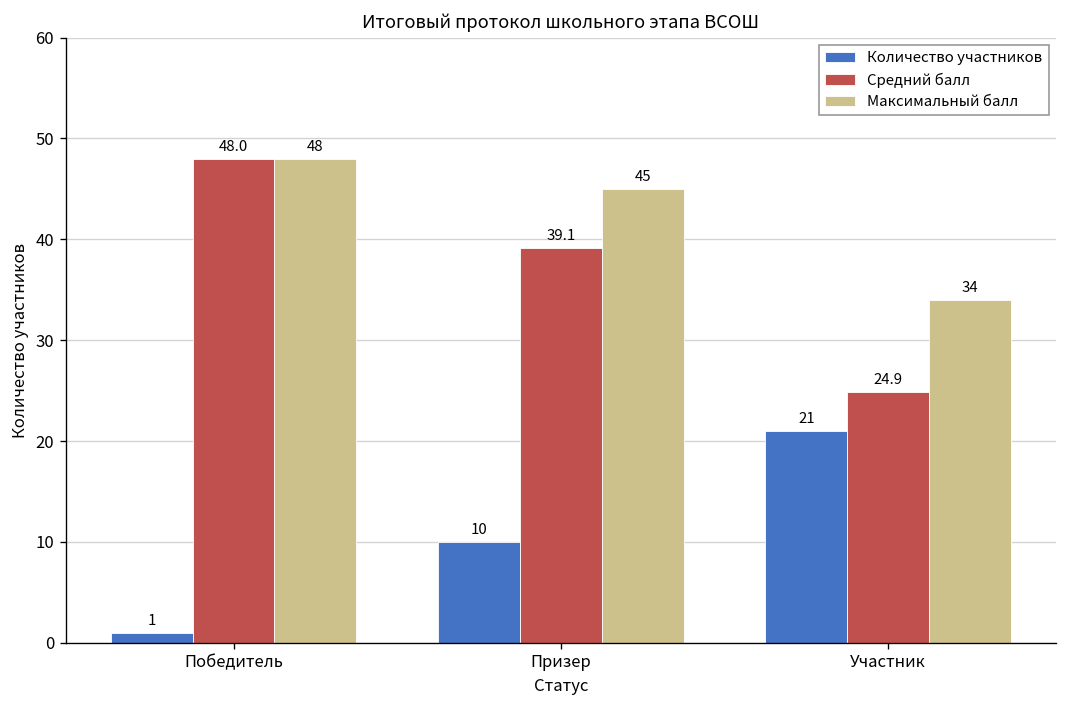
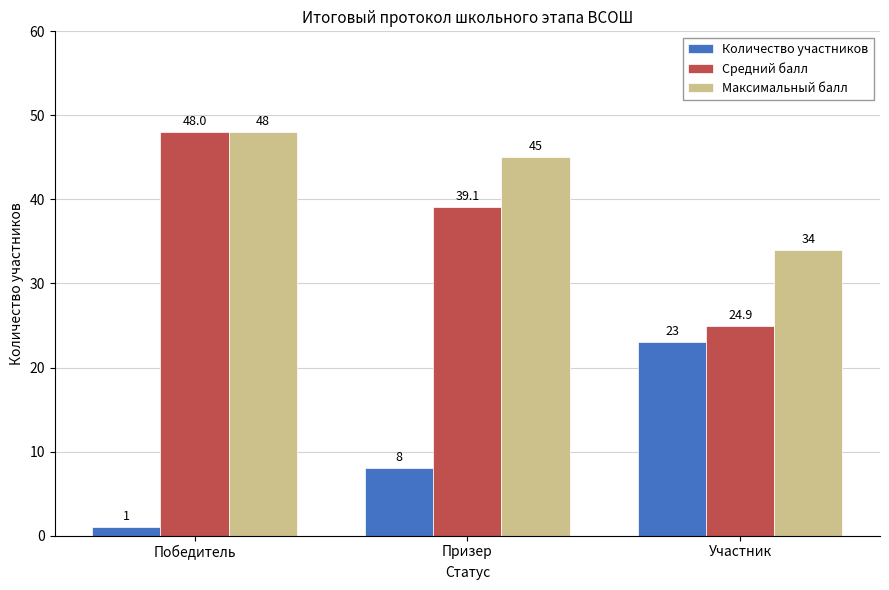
Количество участников, Призер: 10 -> 8
Количество участников, Участник: 21 -> 23
